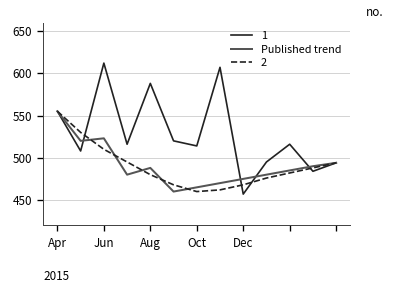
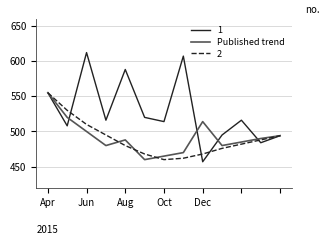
Published trend, Jun: 520 -> 500
Published trend, Dec: 480 -> 510
